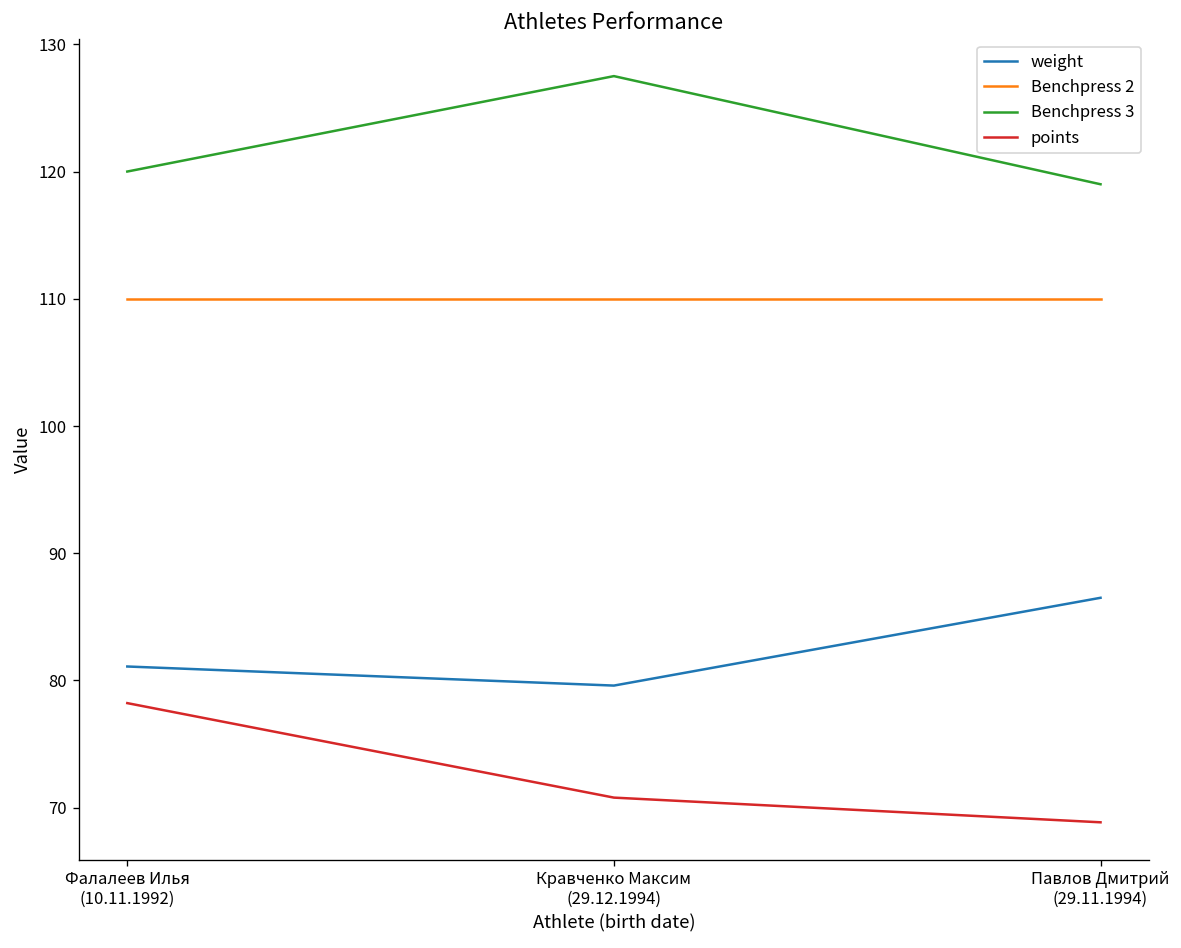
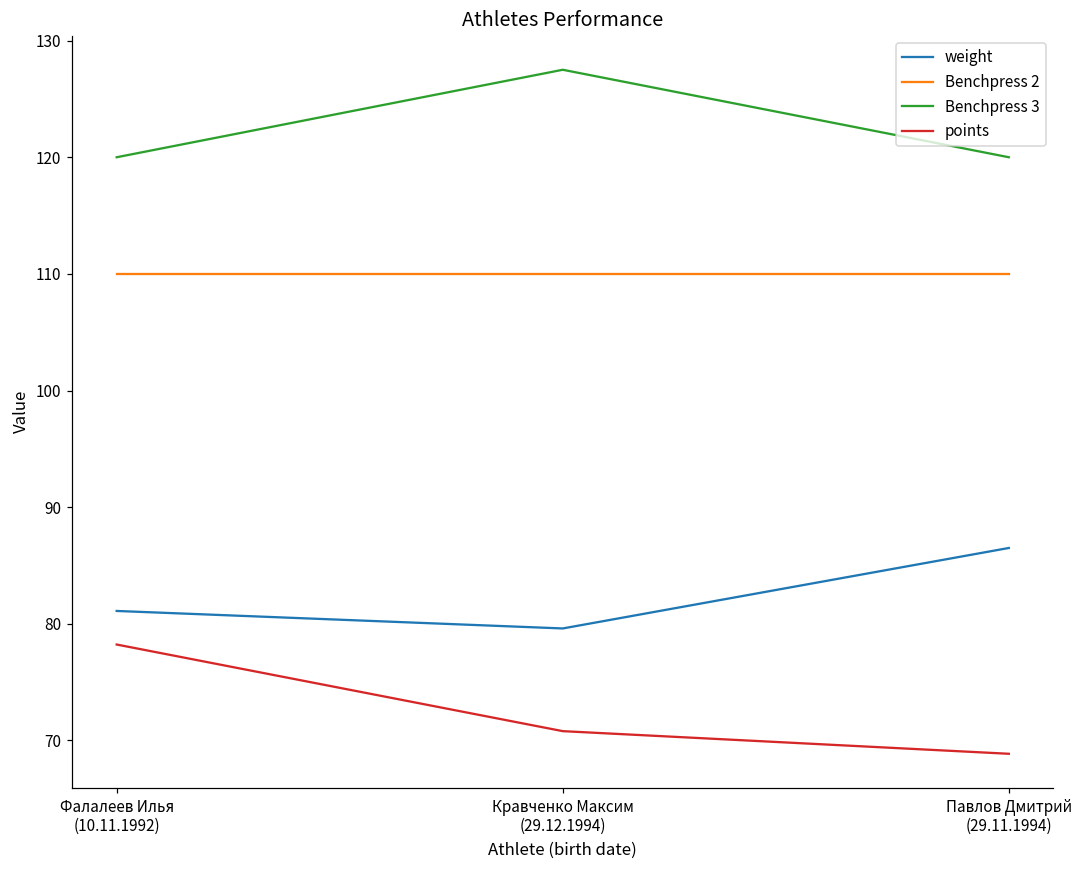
Benchpress 3, Павлов Дмитрий (29.11.1994): 119 -> 120
